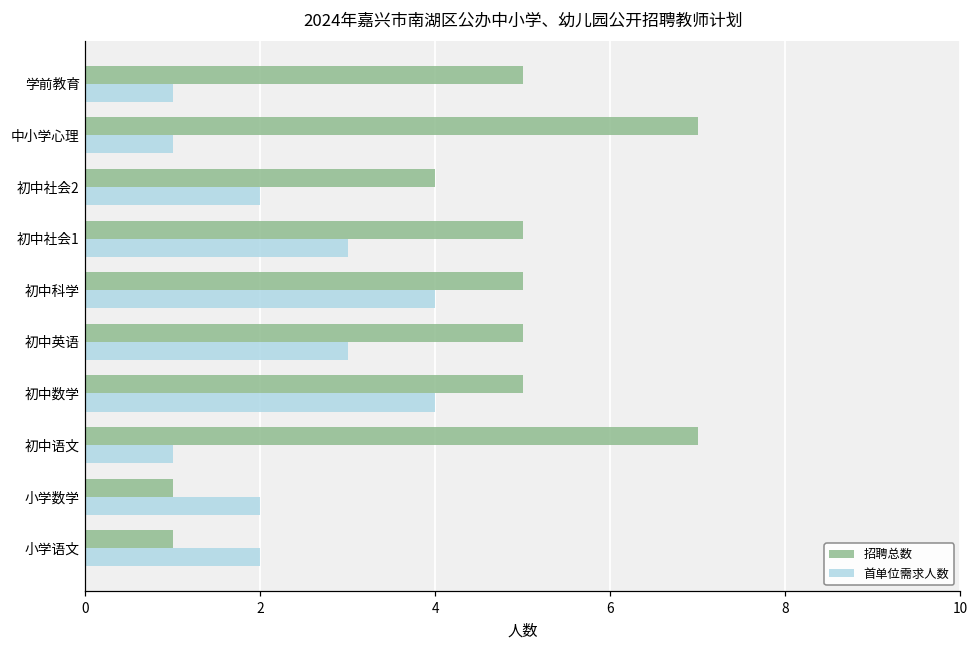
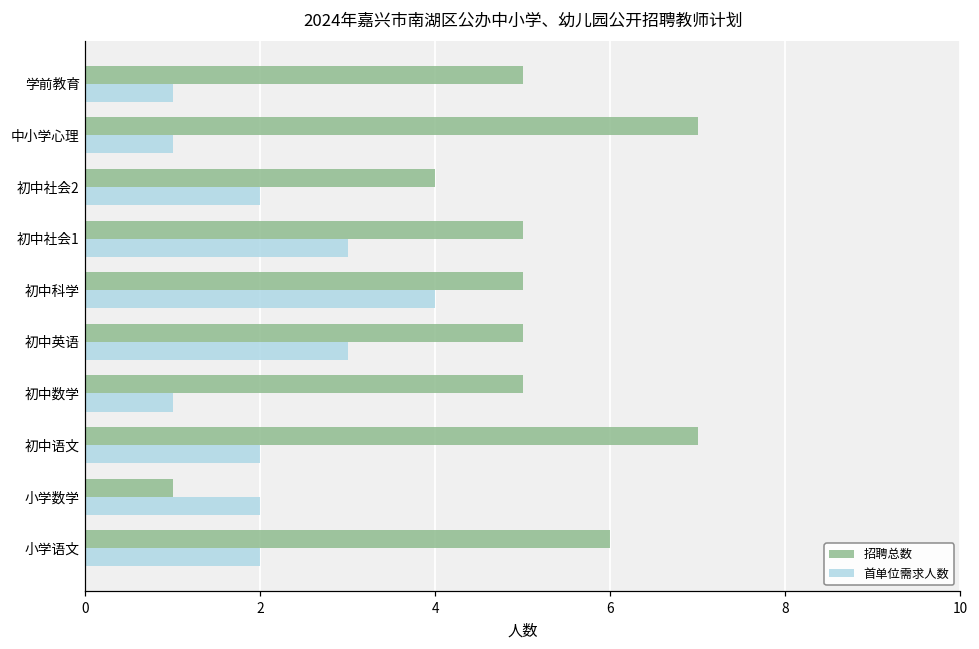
首单位需求人数, 初中数学: 4 -> 1
首单位需求人数, 初中语文: 1 -> 2
招聘总数, 小学语文: 1 -> 6
